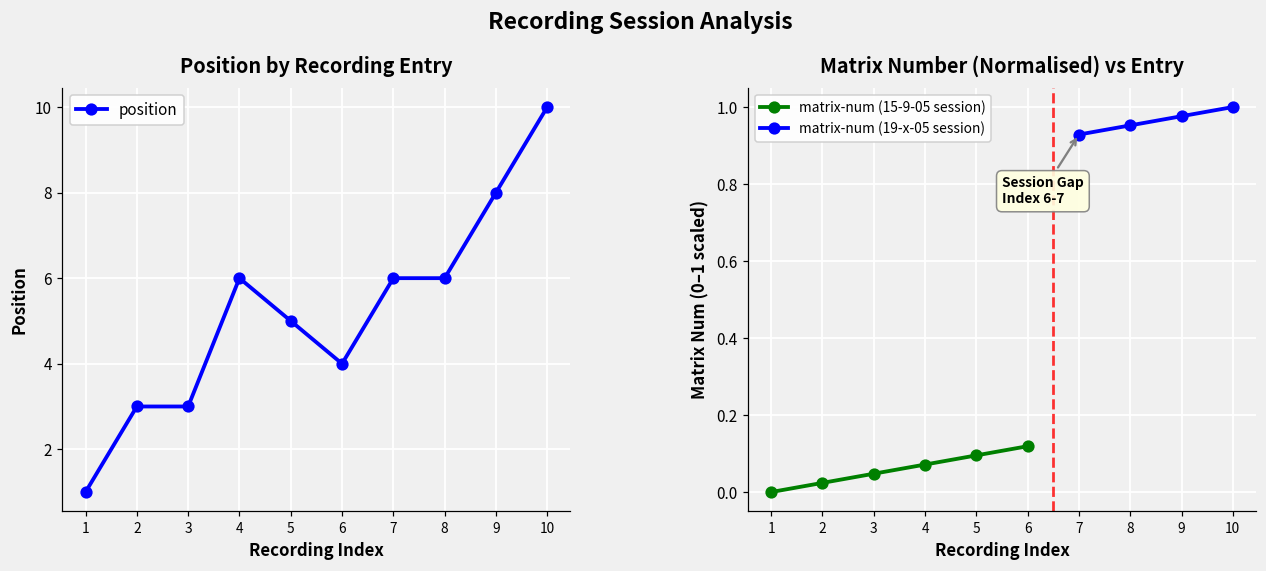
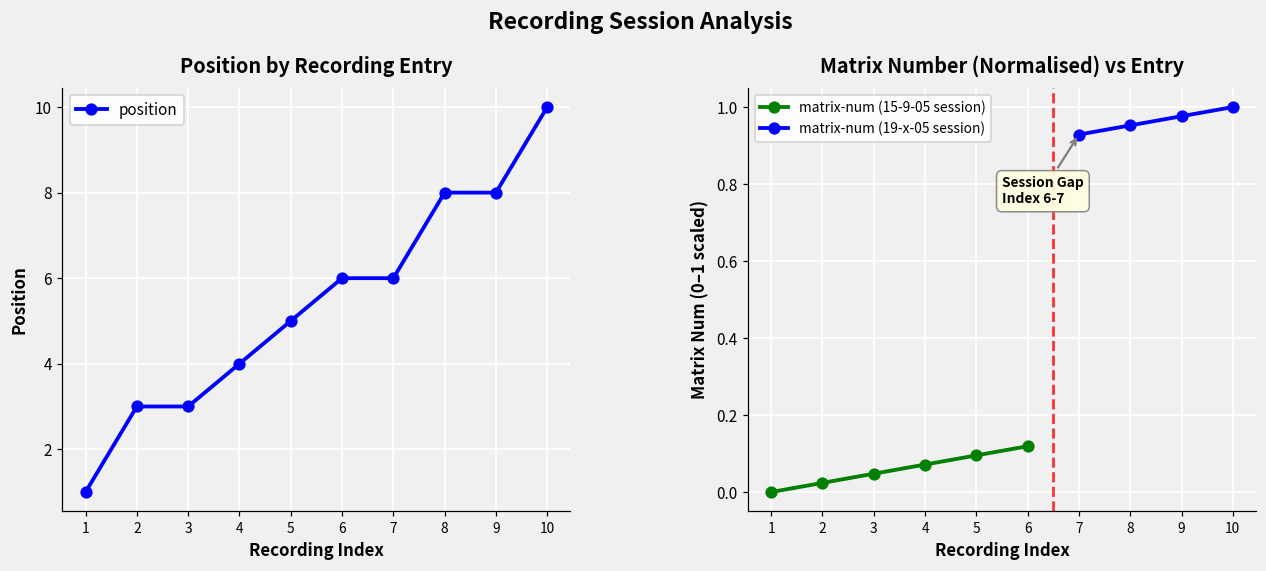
Position by Recording Entry, 4: 6 -> 4
Position by Recording Entry, 6: 4 -> 6
Position by Recording Entry, 8: 6 -> 8
